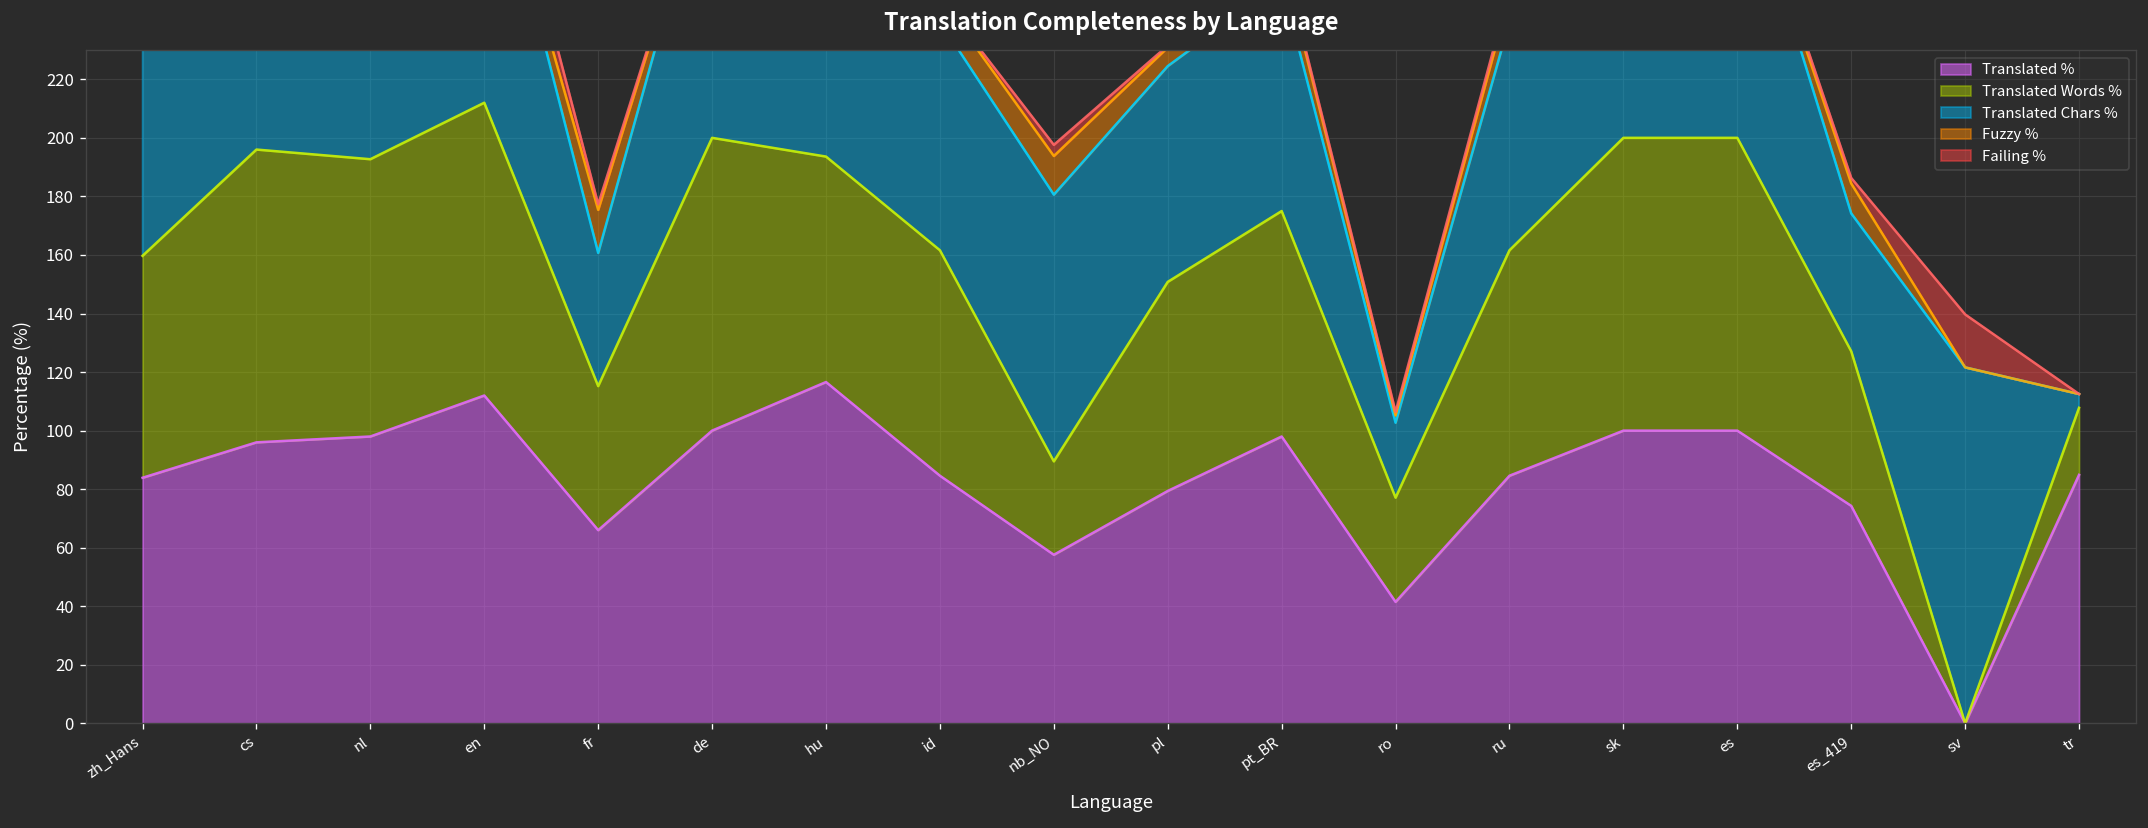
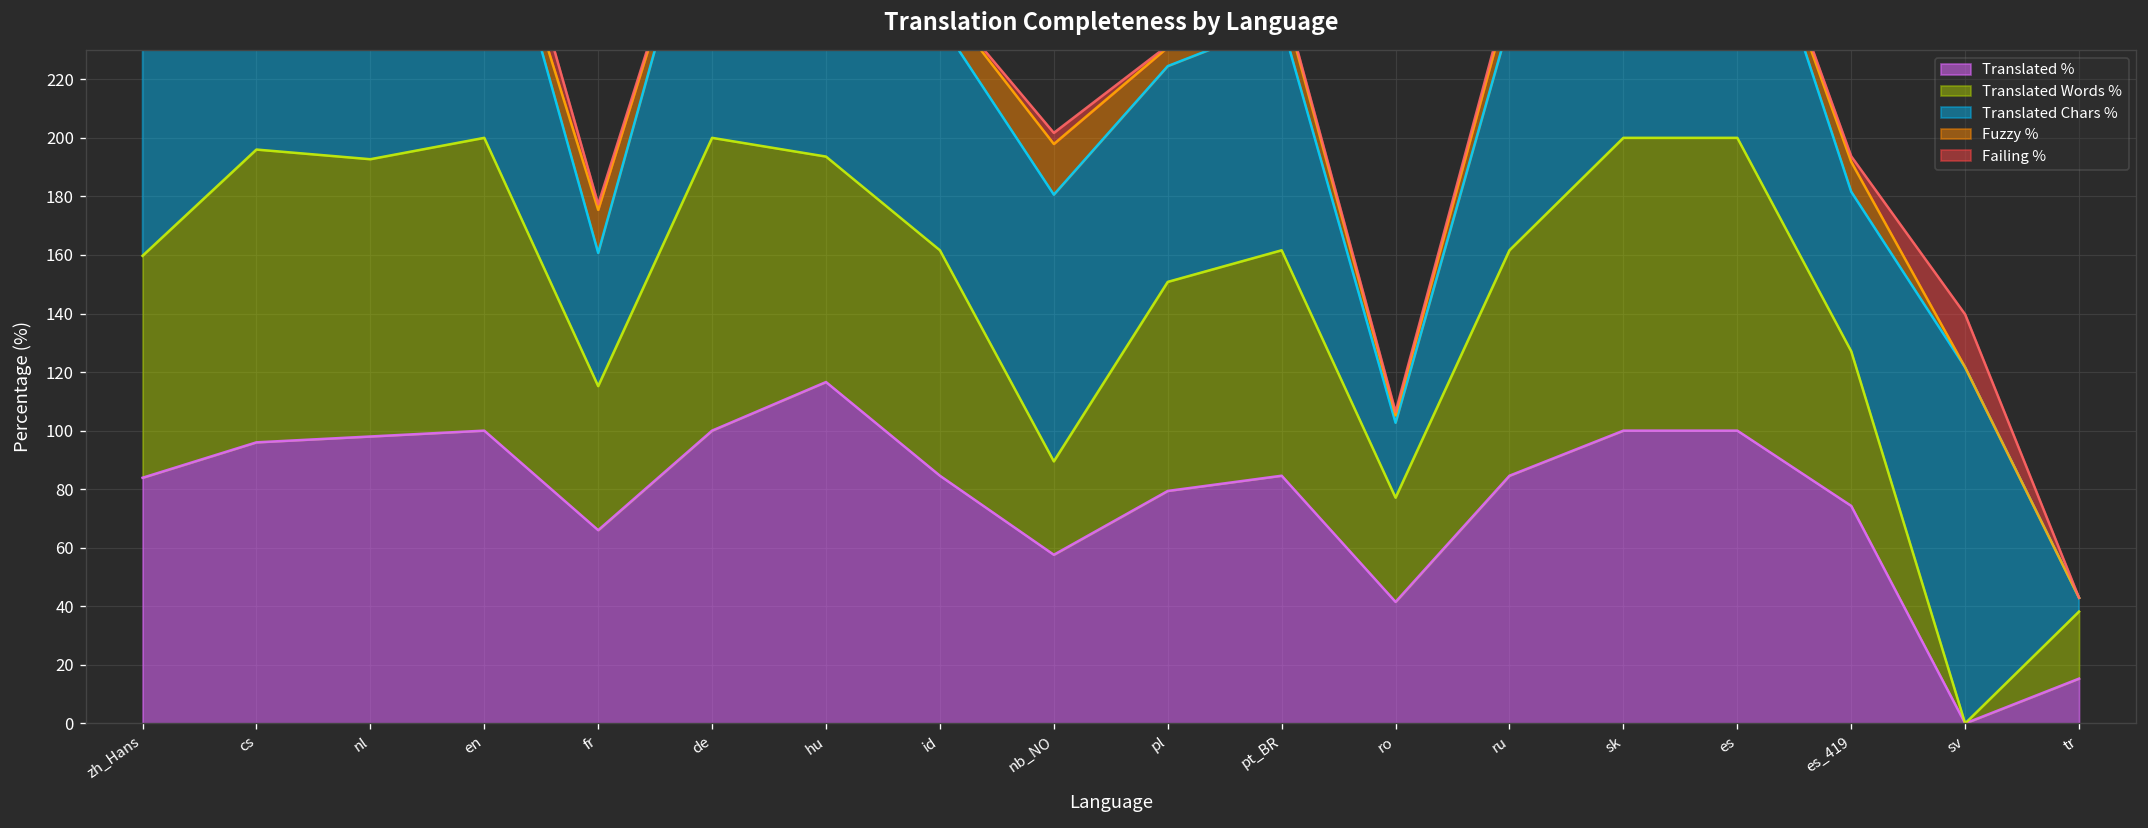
Translated %, en: 112 -> 100
Fuzzy %, nb_NO: 13 -> 17
Translated %, pt_BR: 98 -> 85
Translated Chars %, es_419: 47 -> 55
Translated %, tr: 85 -> 15
